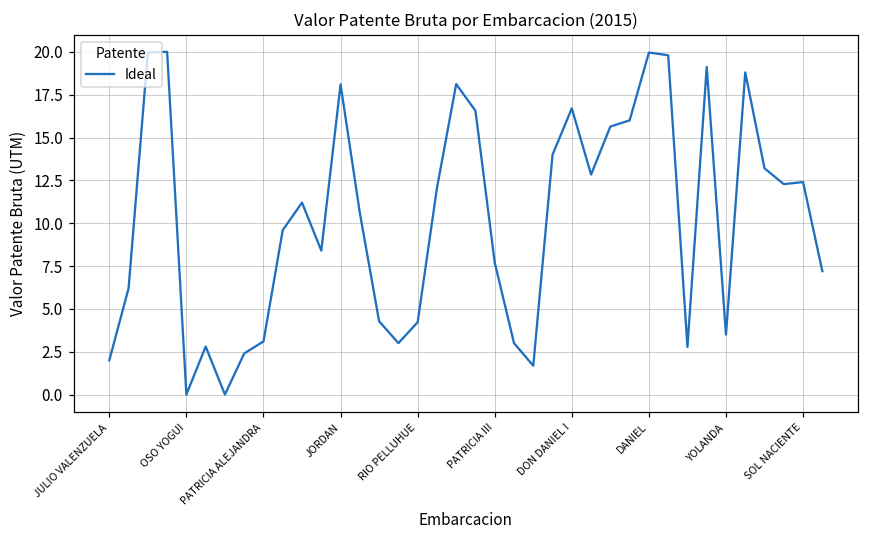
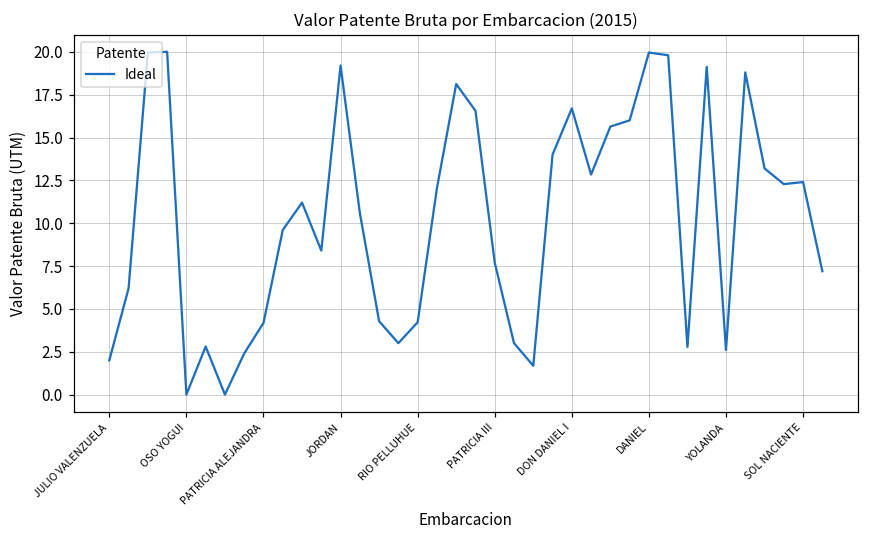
PATRICIA ALEJANDRA: 3.1 -> 4.2
JORDAN: 18.1 -> 19.2
YOLANDA: 3.5 -> 2.6
